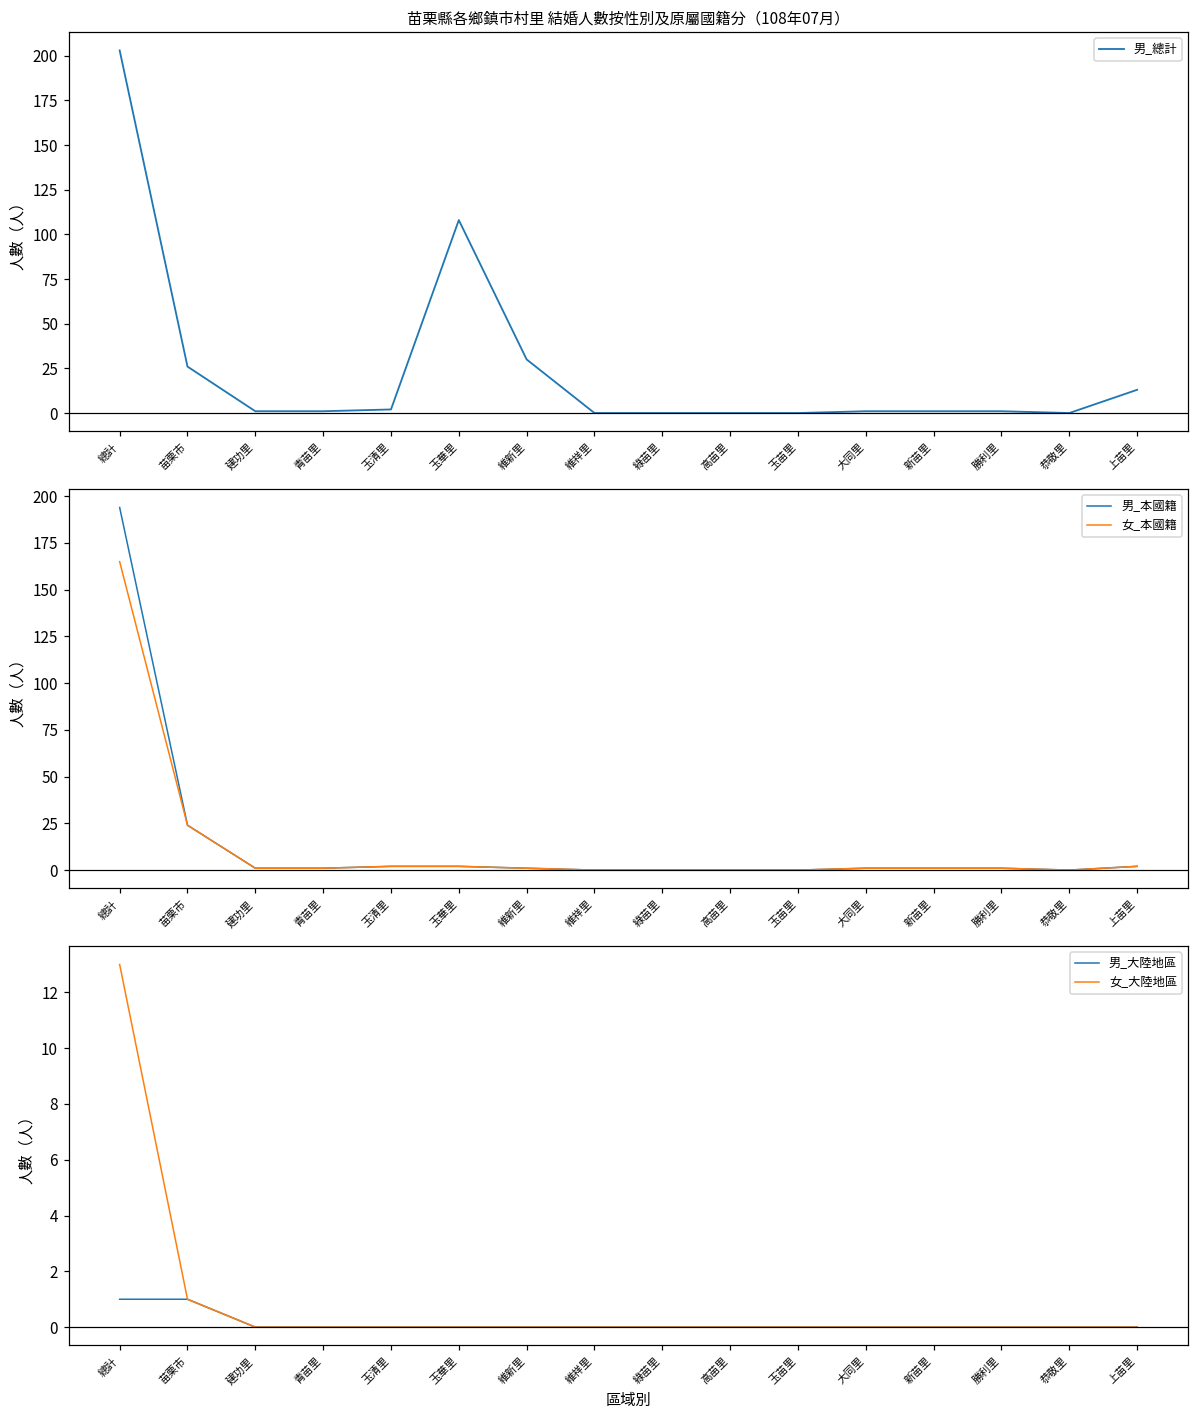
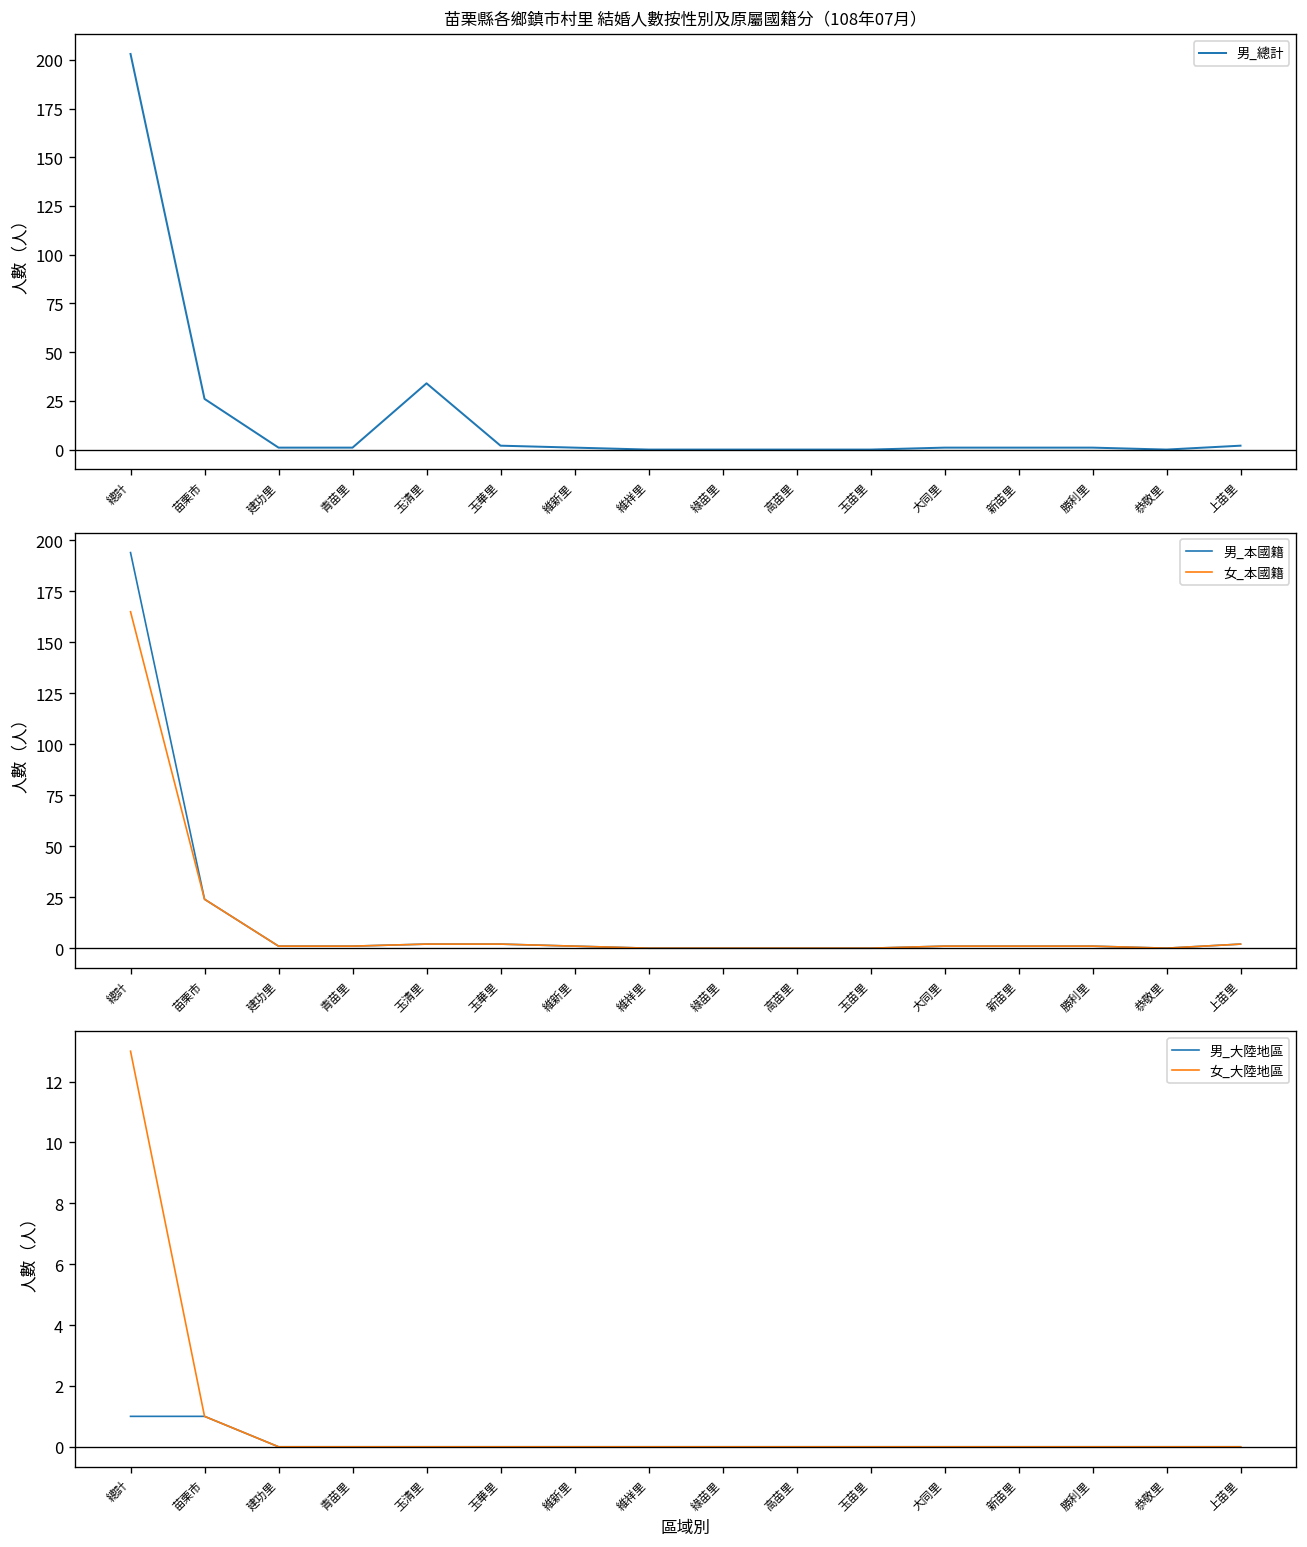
苗栗縣各鄉鎮市村里 結婚人數按性別及原屬國籍分（108年07月）, 玉清里: 2 -> 34
苗栗縣各鄉鎮市村里 結婚人數按性別及原屬國籍分（108年07月）, 玉華里: 108 -> 2
苗栗縣各鄉鎮市村里 結婚人數按性別及原屬國籍分（108年07月）, 維新里: 30 -> 1
苗栗縣各鄉鎮市村里 結婚人數按性別及原屬國籍分（108年07月）, 上苗里: 13 -> 2
